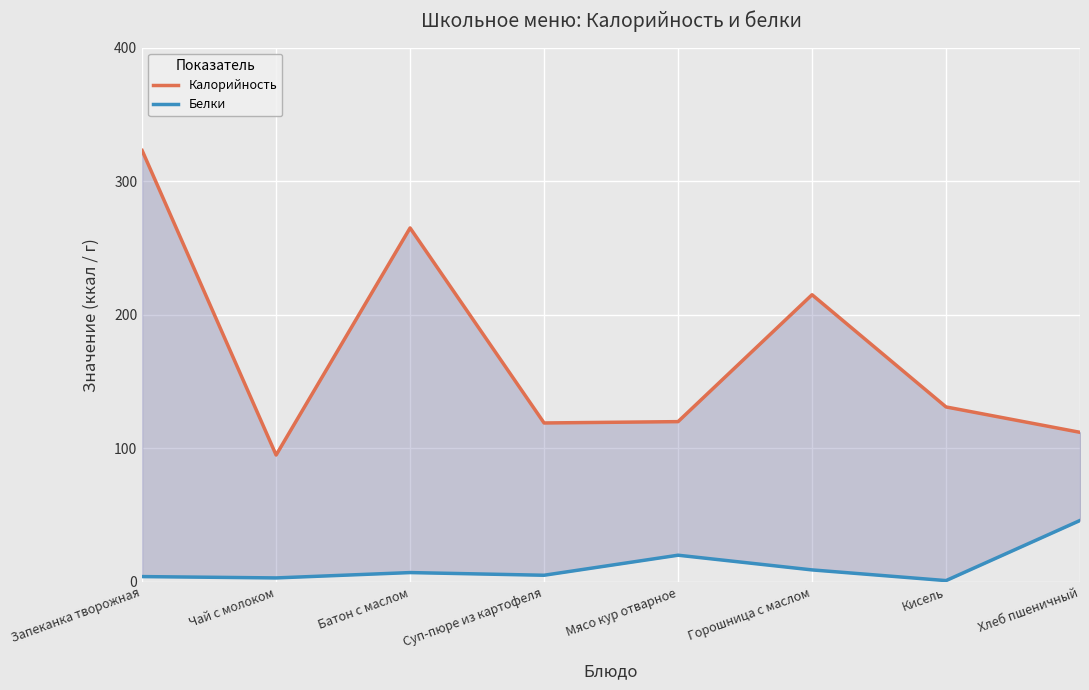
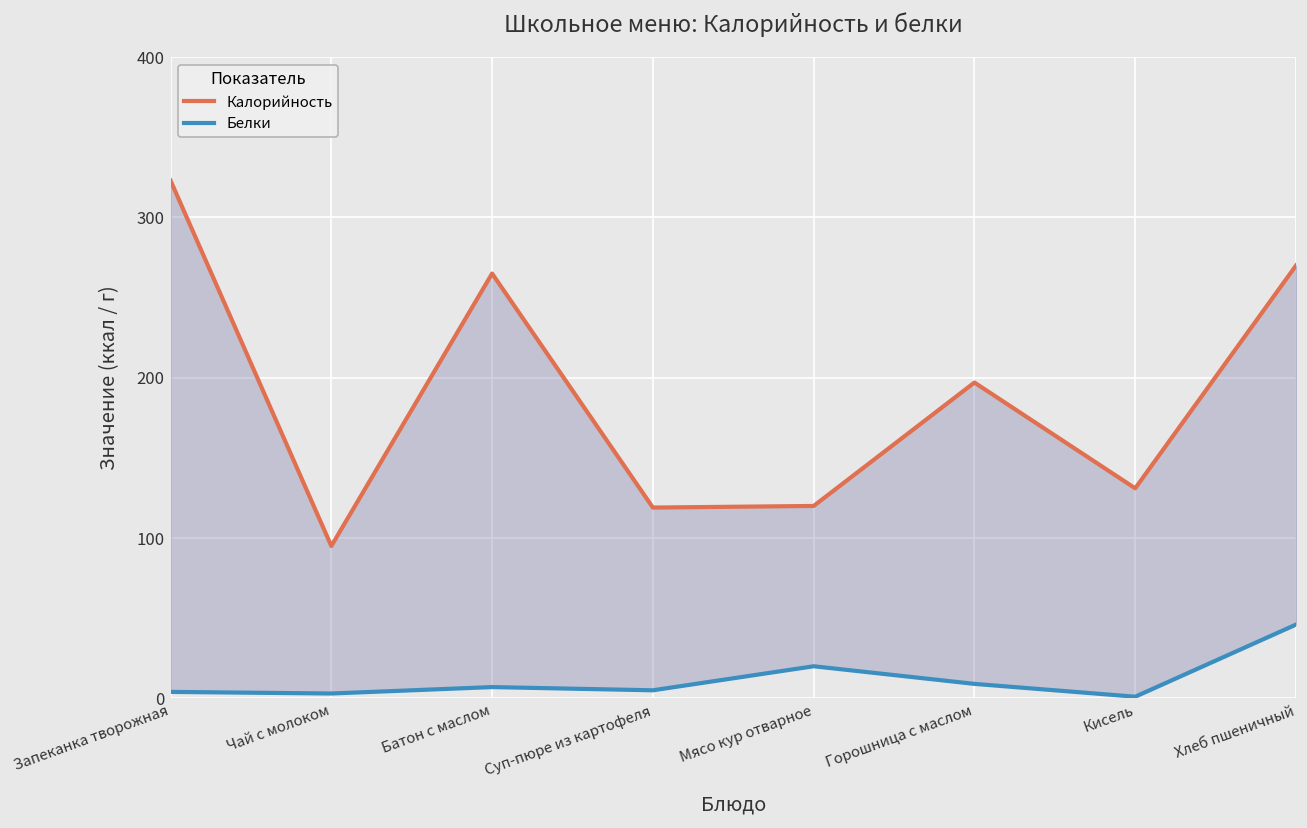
Калорийность, Горошница с маслом: 215 -> 197
Калорийность, Хлеб пшеничный: 112 -> 270
